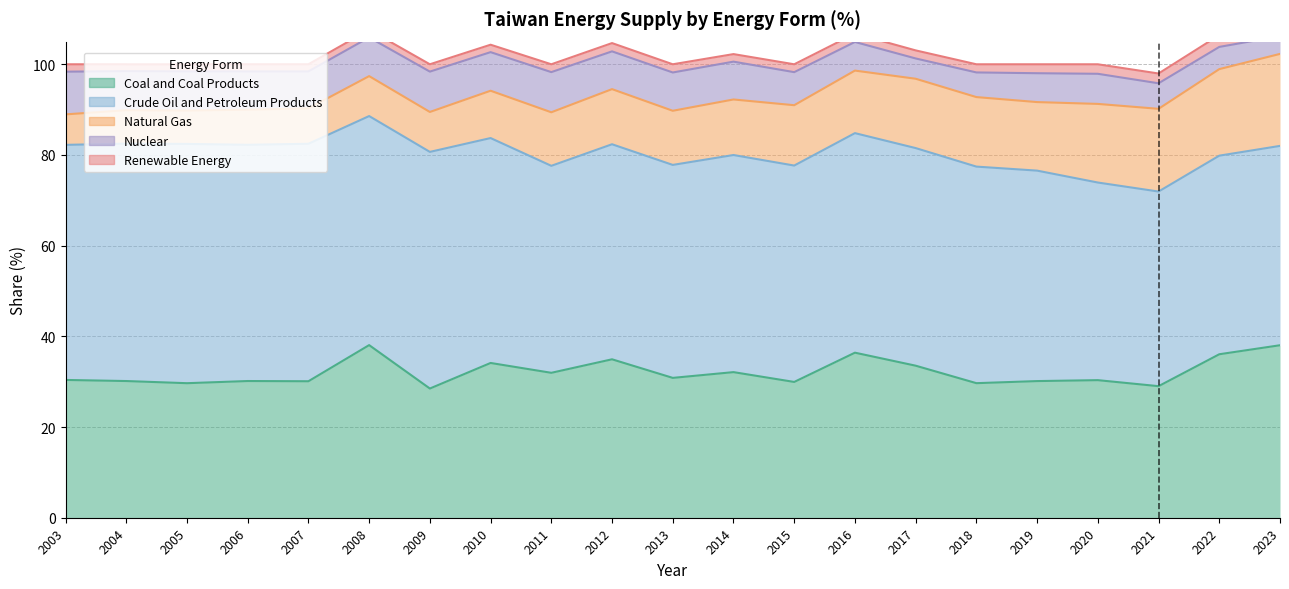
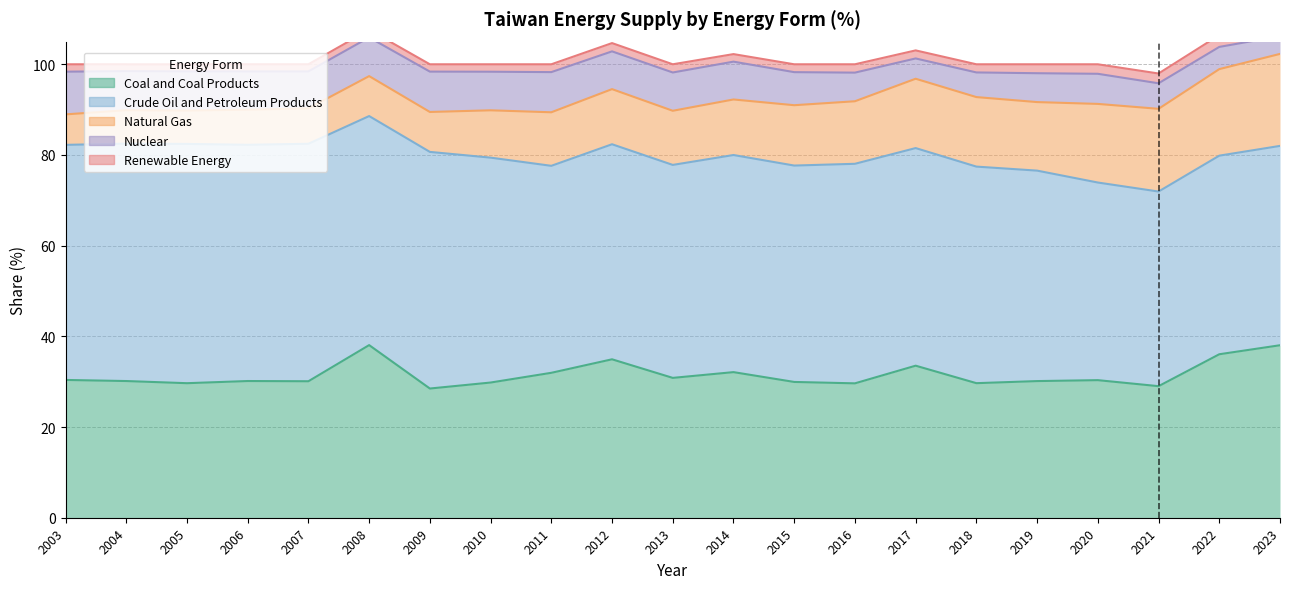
Coal and Coal Products, 2010: 34 -> 30
Coal and Coal Products, 2016: 36 -> 30
